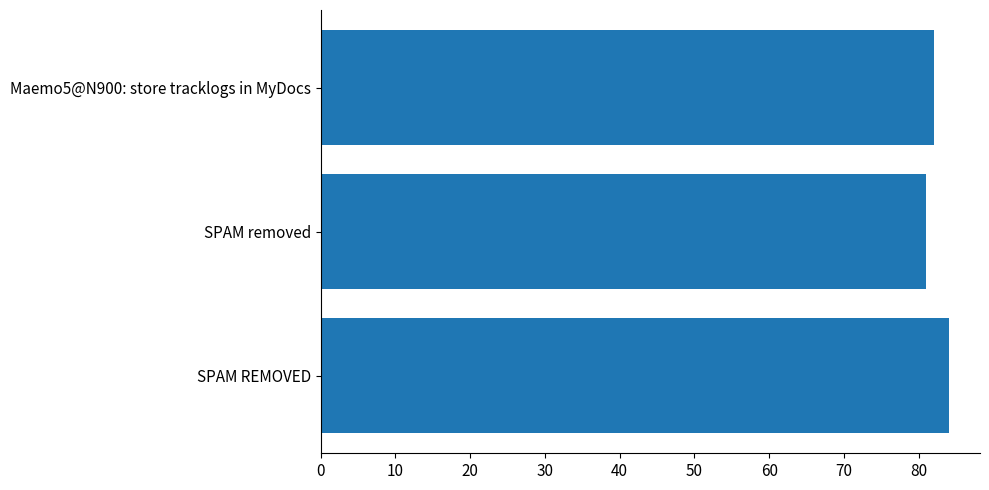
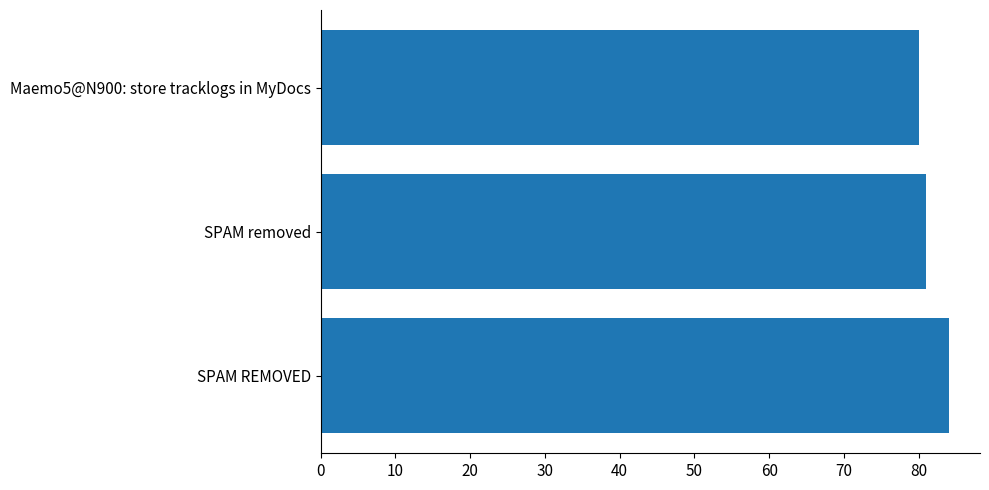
Maemo5@N900: store tracklogs in MyDocs: 82 -> 80
